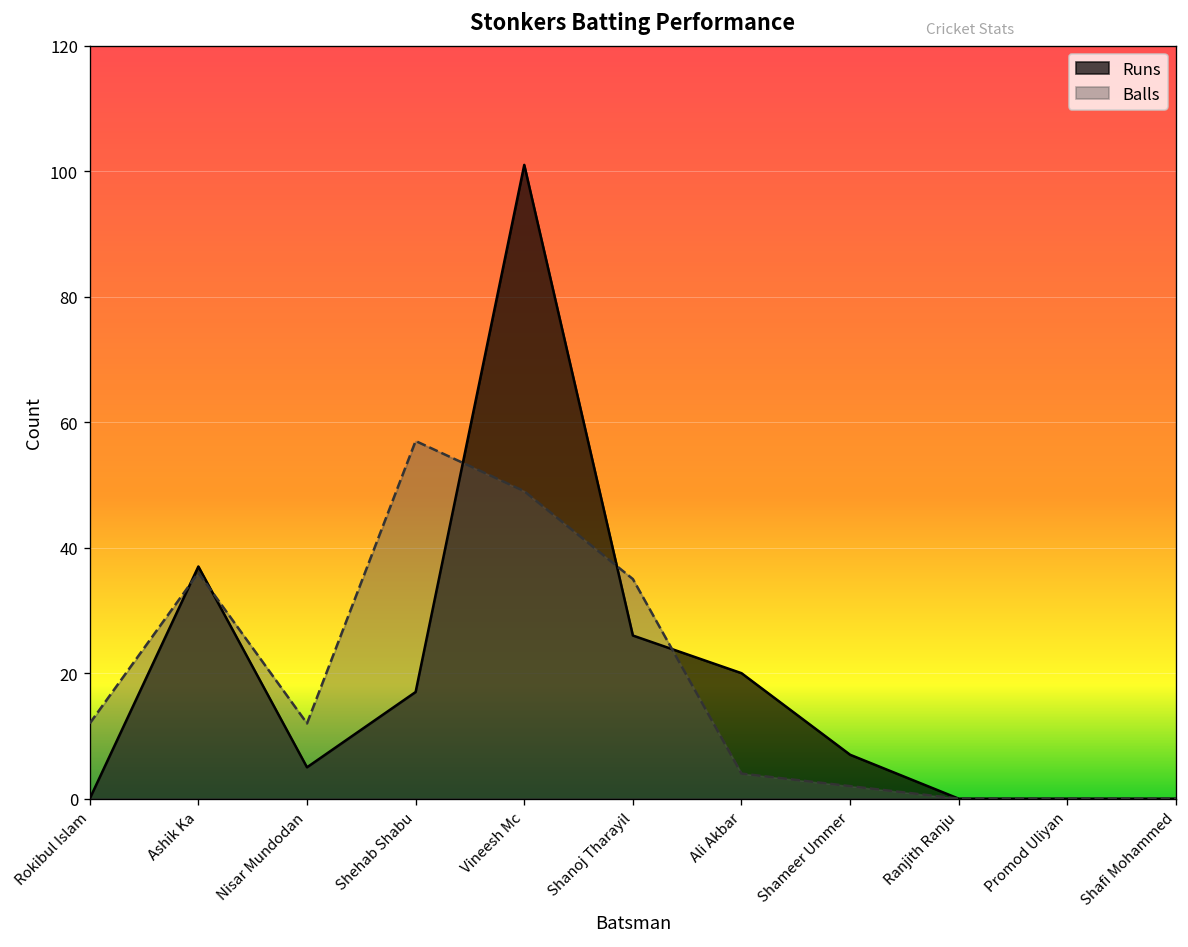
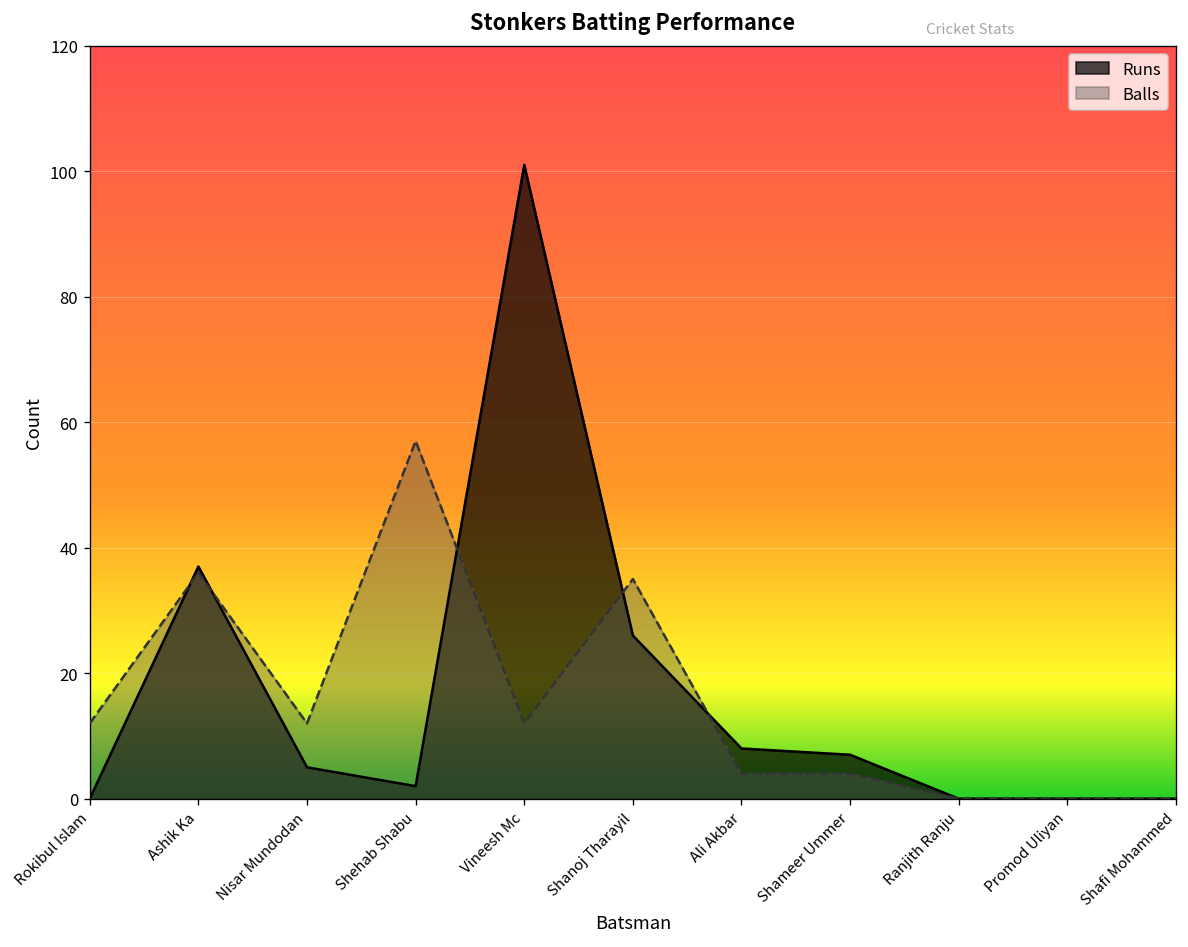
Runs, Shehab Shabu: 17 -> 2
Balls, Vineesh Mc: 49 -> 12
Runs, Ali Akbar: 20 -> 8
Balls, Shameer Ummer: 2 -> 4
